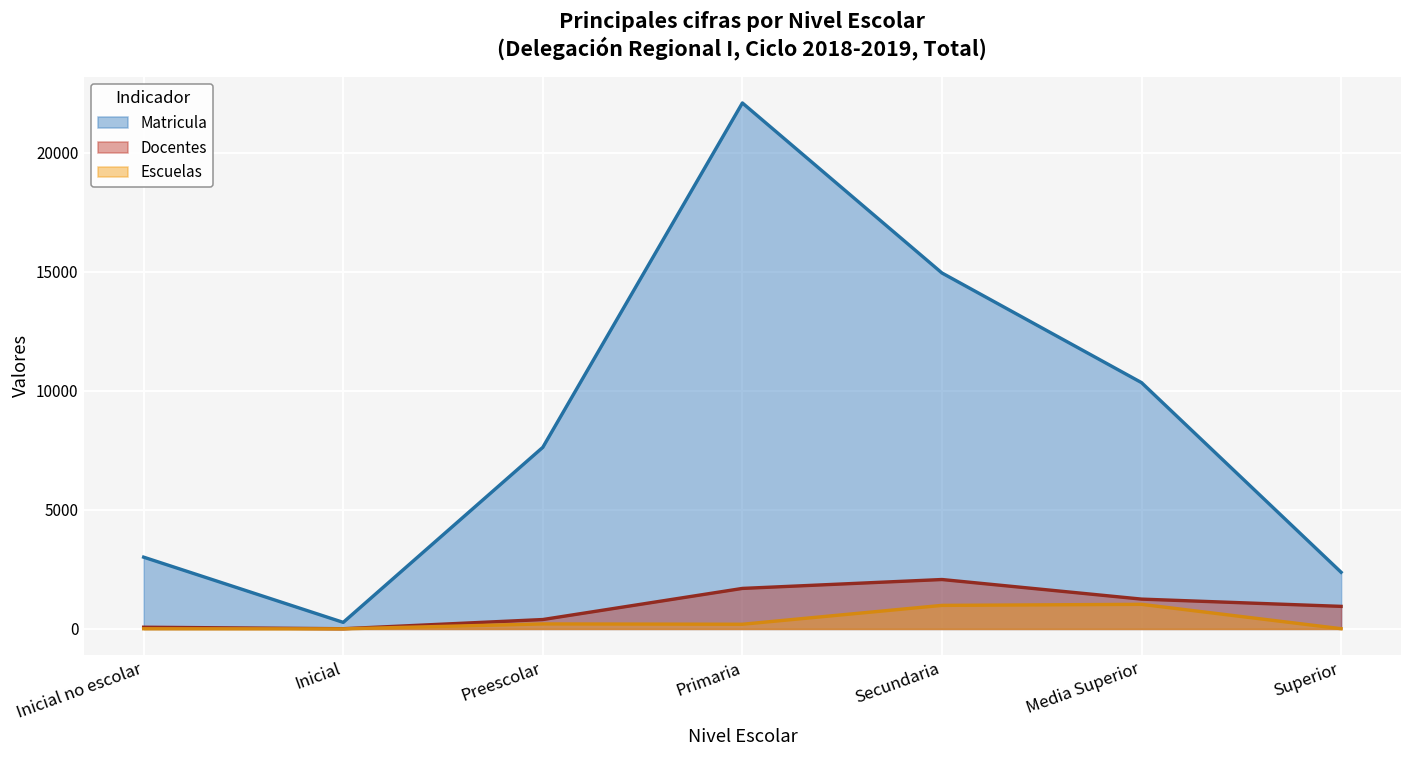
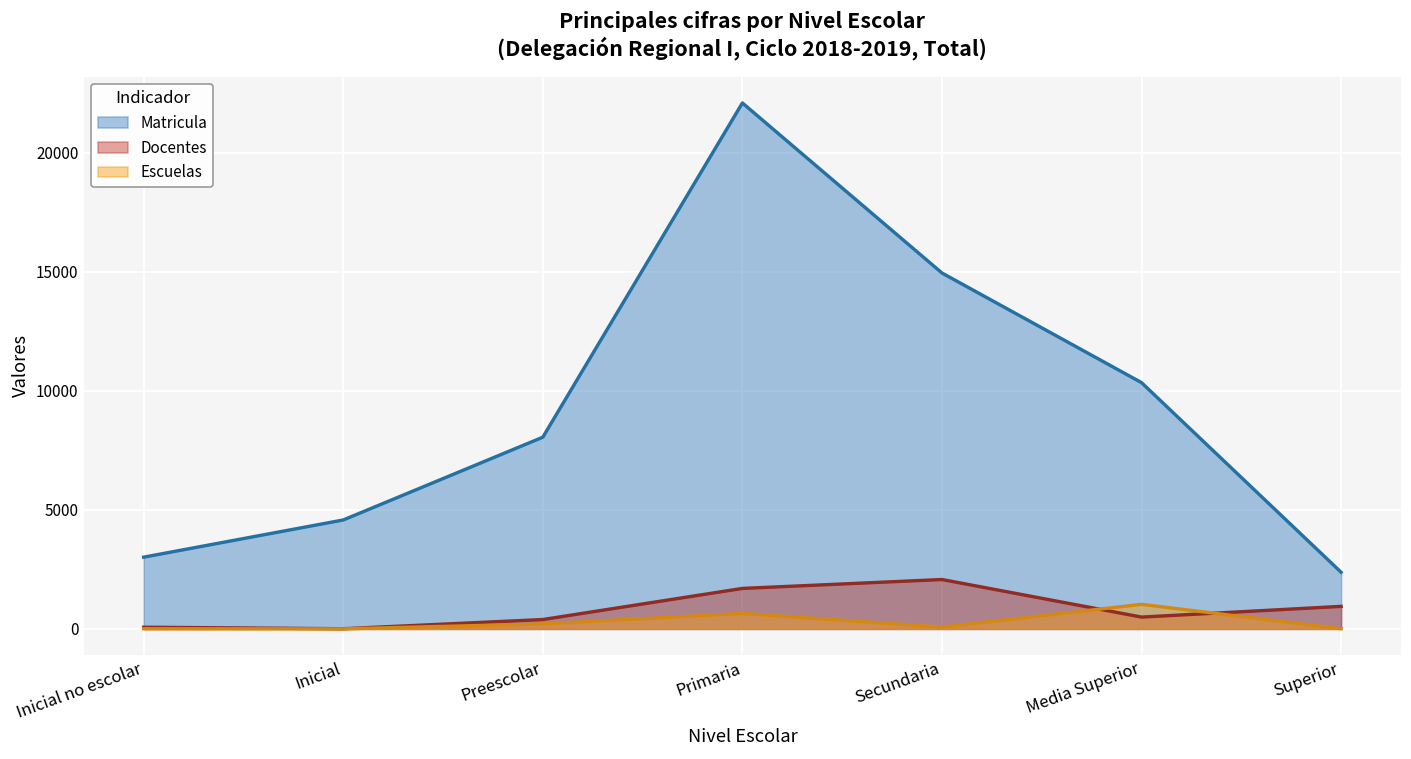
Matricula, Inicial: 300 -> 4600
Matricula, Preescolar: 7600 -> 8100
Escuelas, Primaria: 200 -> 700
Escuelas, Secundaria: 1000 -> 100
Docentes, Media Superior: 1300 -> 500
